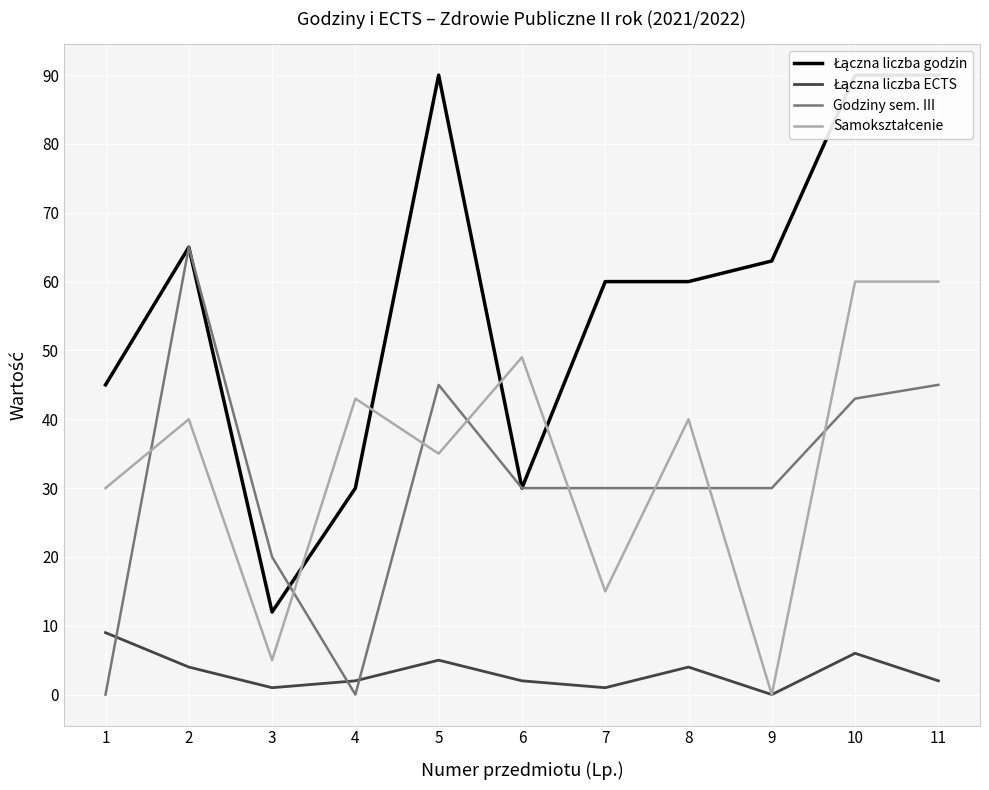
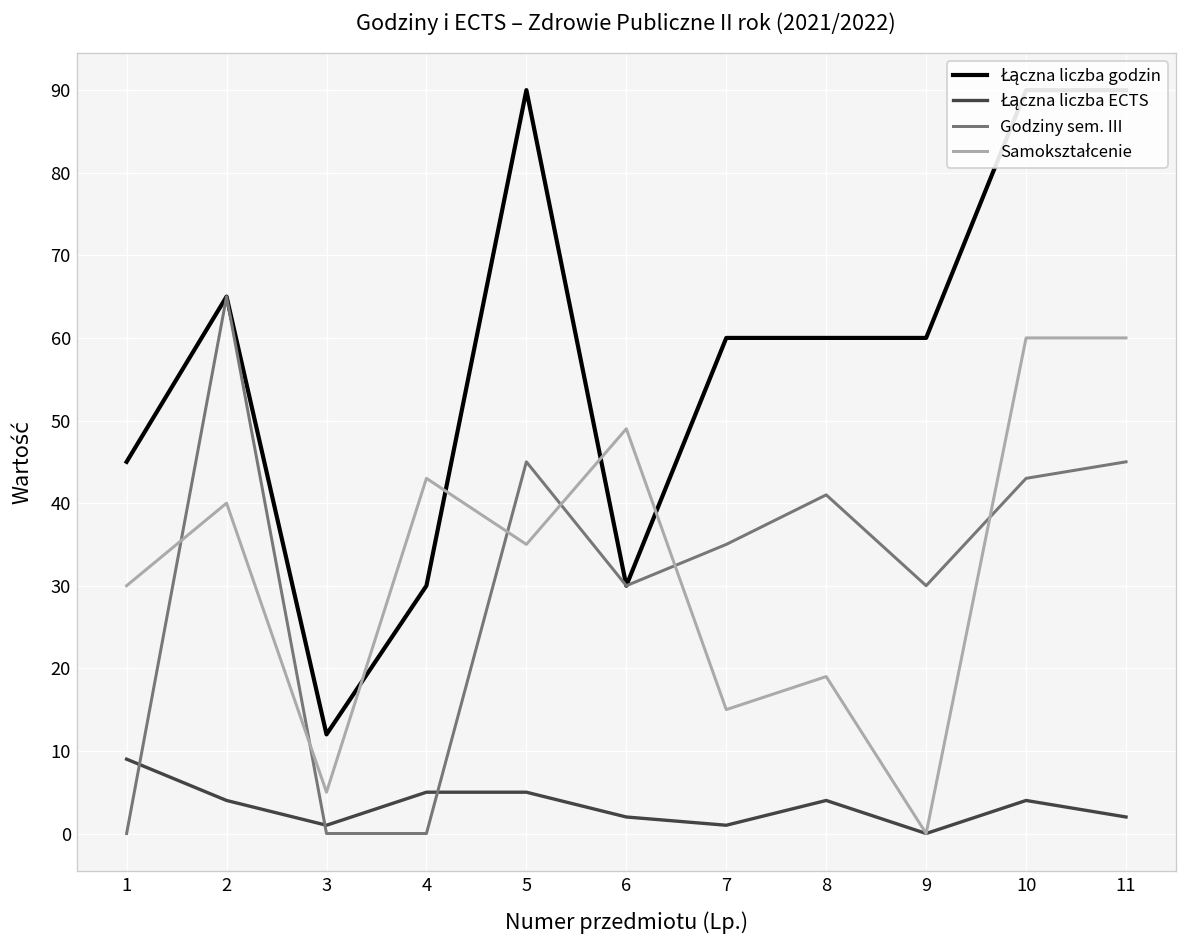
Godziny sem. III, 3: 20 -> 0
Łączna liczba ECTS, 4: 2 -> 5
Godziny sem. III, 7: 30 -> 35
Godziny sem. III, 8: 30 -> 41
Samokształcenie, 8: 40 -> 19
Łączna liczba godzin, 9: 63 -> 60
Łączna liczba ECTS, 10: 6 -> 4
